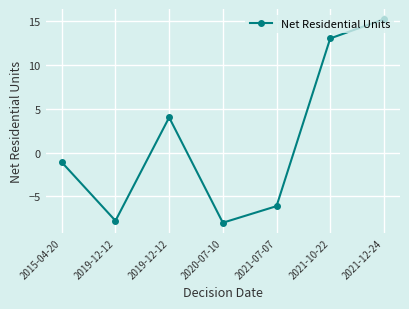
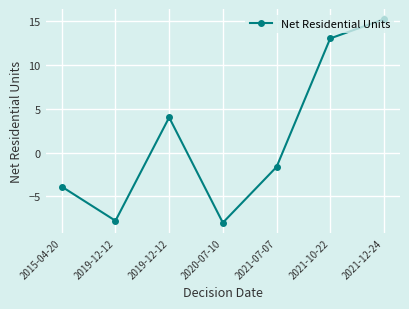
2015-04-20: -1 -> -4
2021-07-07: -6 -> -2
